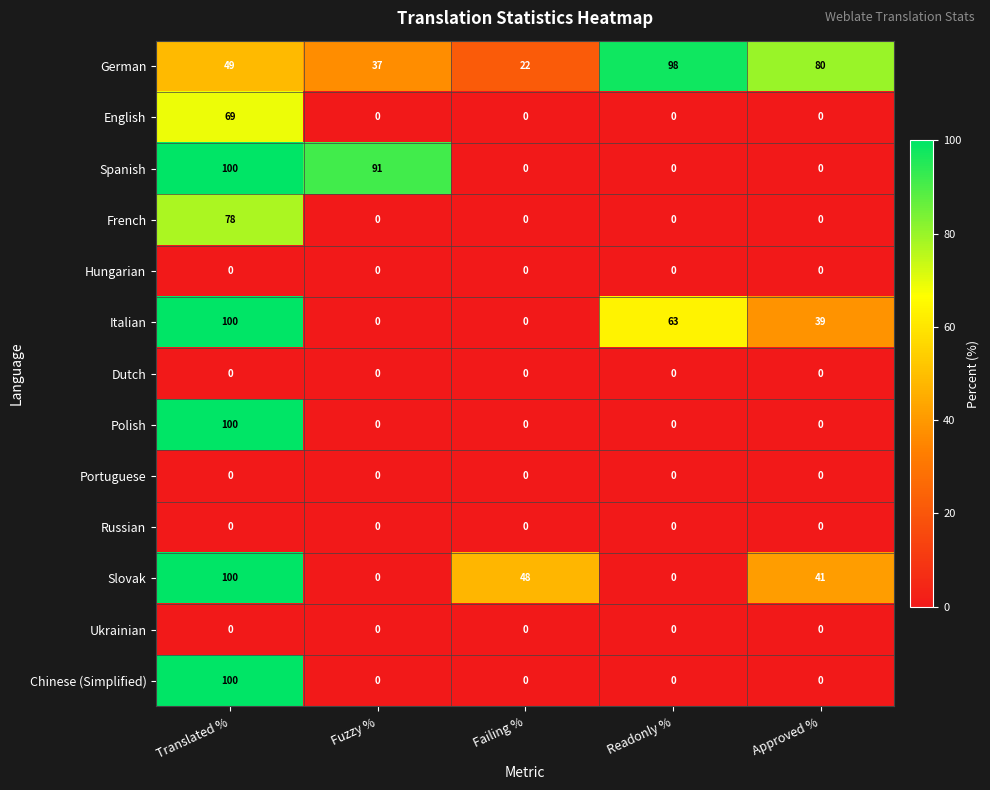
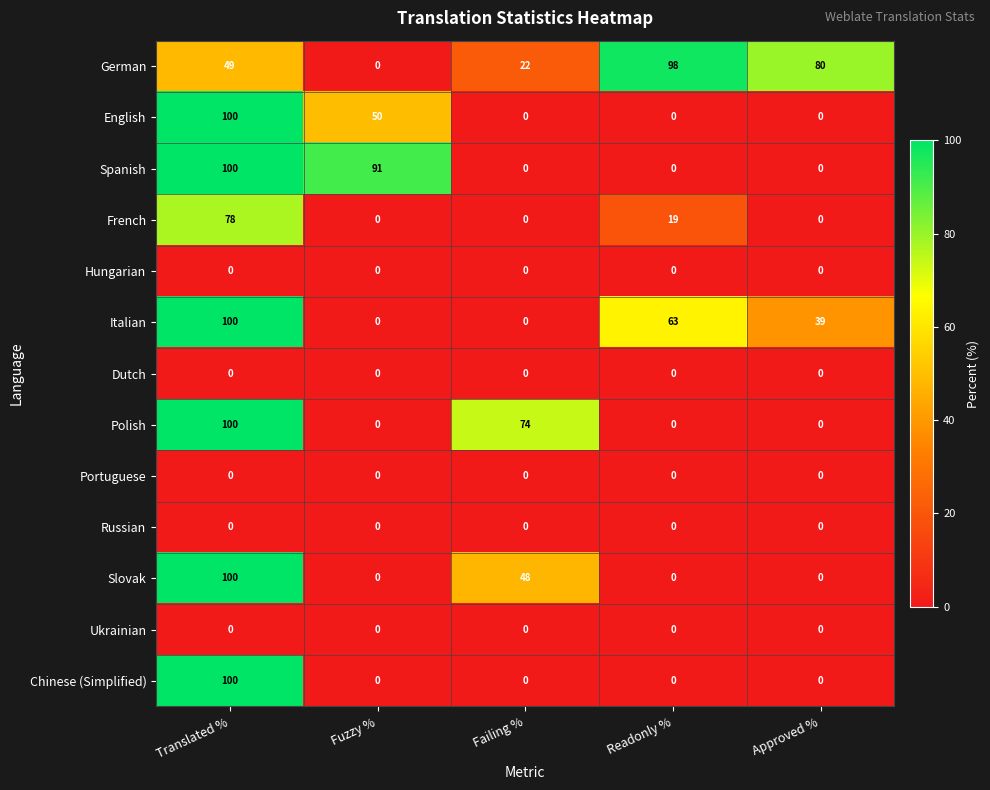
German, Fuzzy %: 37 -> 0
English, Translated %: 69 -> 100
English, Fuzzy %: 0 -> 50
French, Readonly %: 0 -> 19
Polish, Failing %: 0 -> 74
Slovak, Approved %: 41 -> 0
